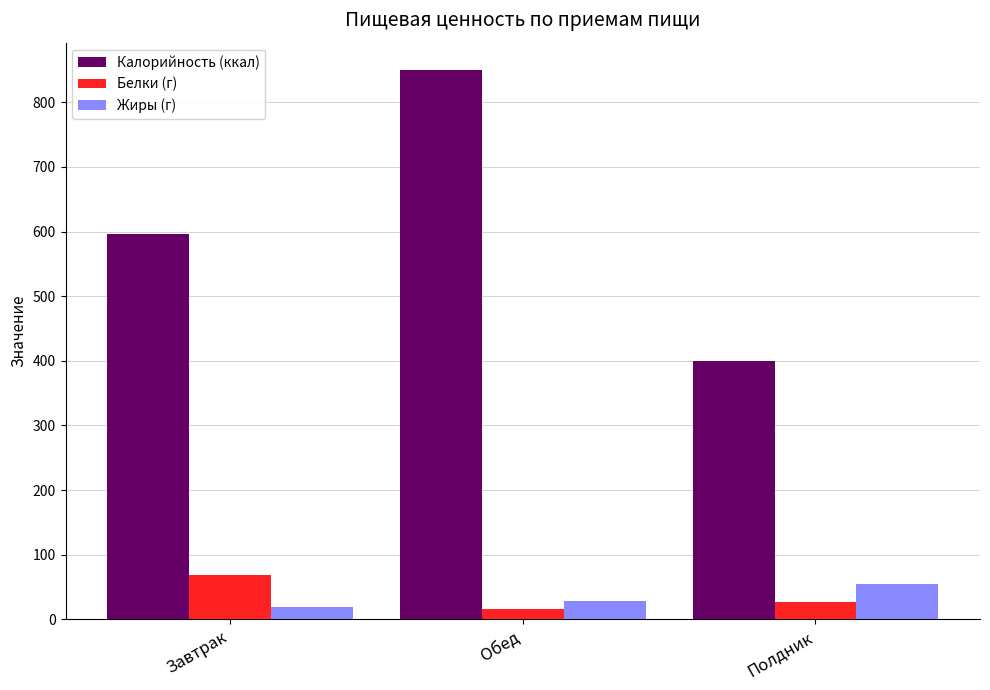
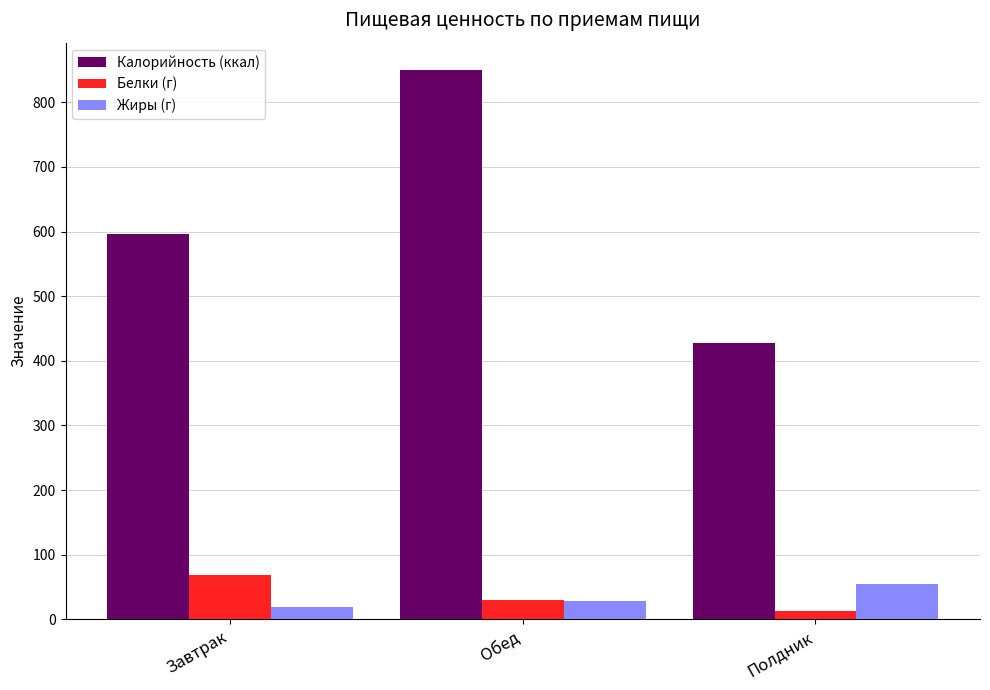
Белки (г), Обед: 20 -> 30
Калорийность (ккал), Полдник: 400 -> 430
Белки (г), Полдник: 30 -> 10
